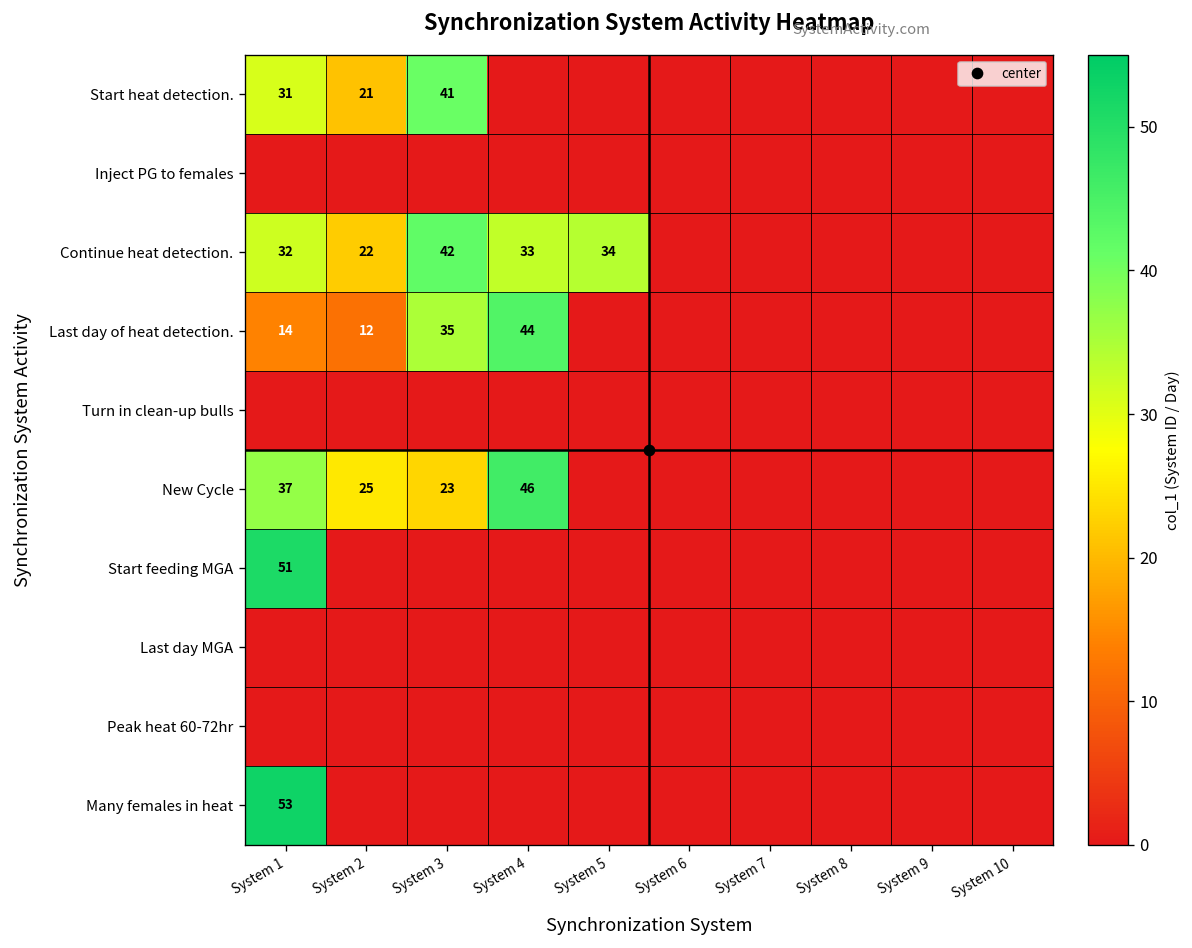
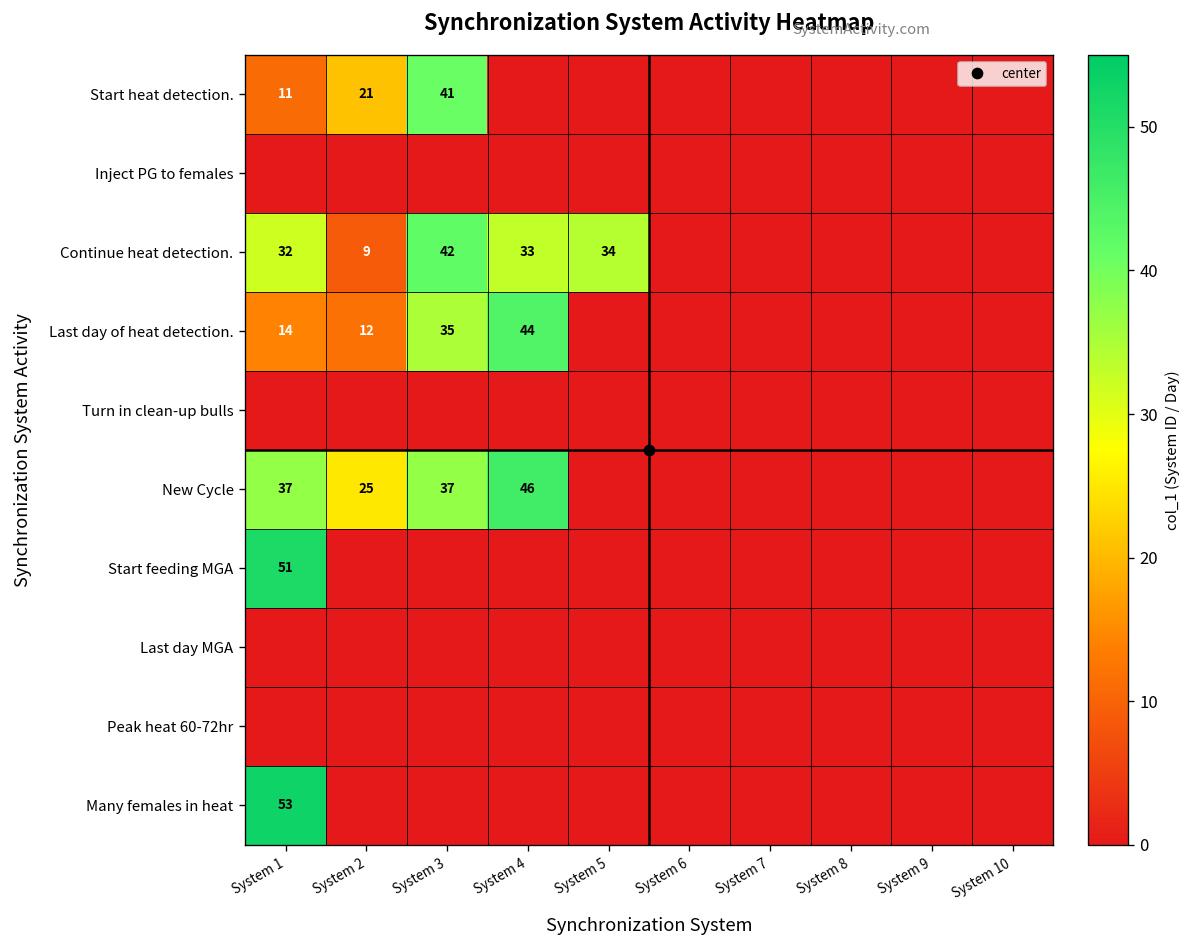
Start heat detection., System 1: 31 -> 11
Continue heat detection., System 2: 22 -> 9
New Cycle, System 3: 23 -> 37
